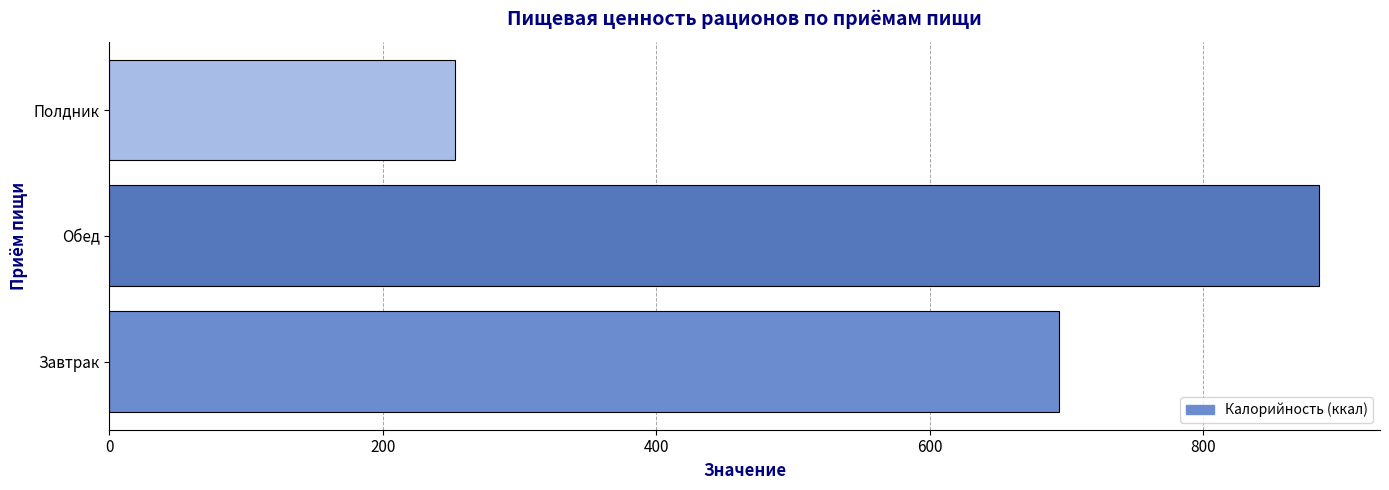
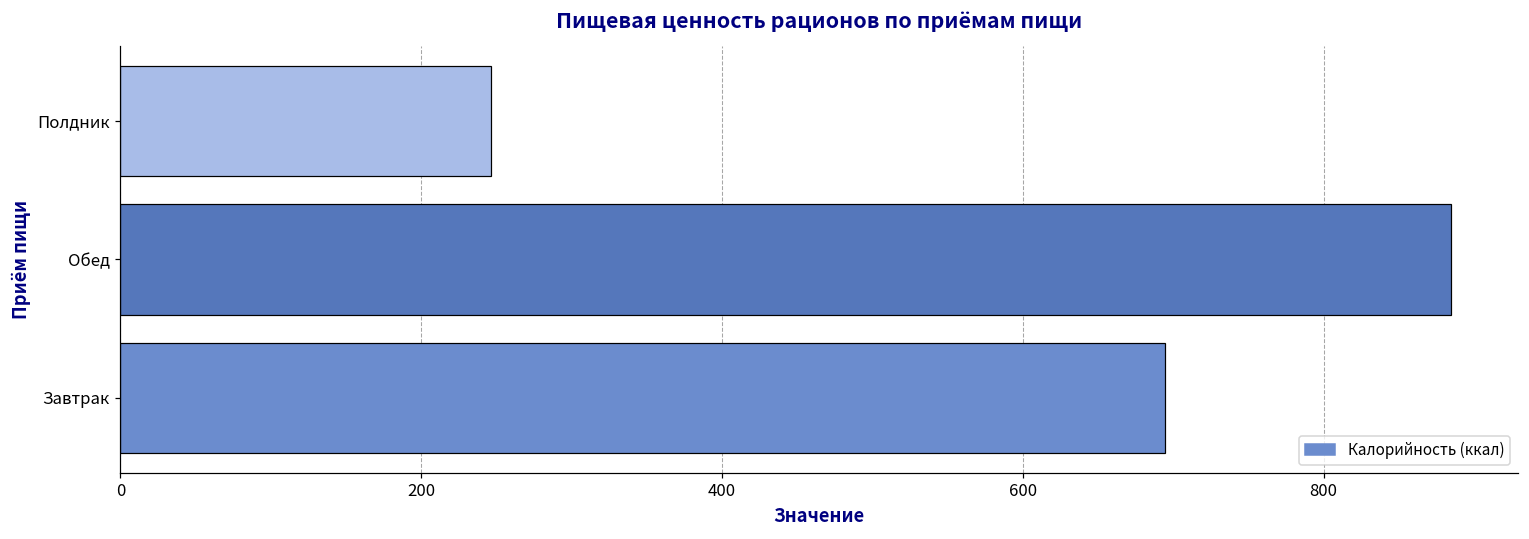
Полдник: 253 -> 247
